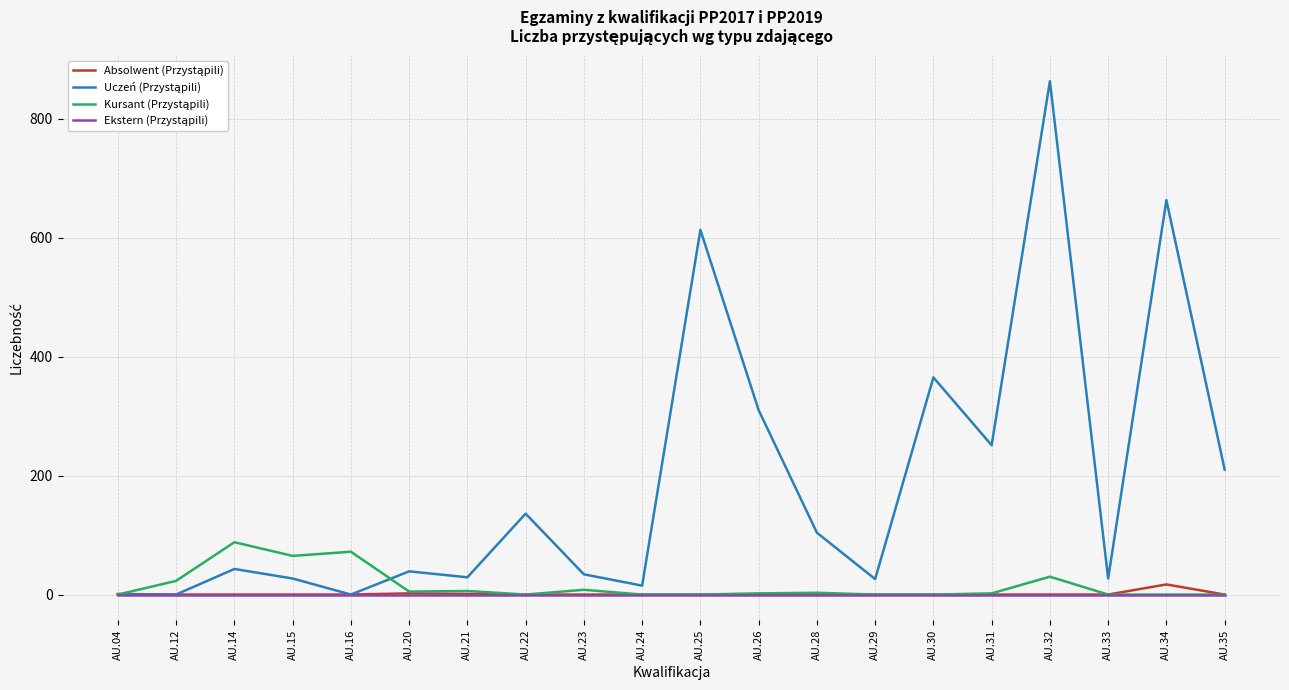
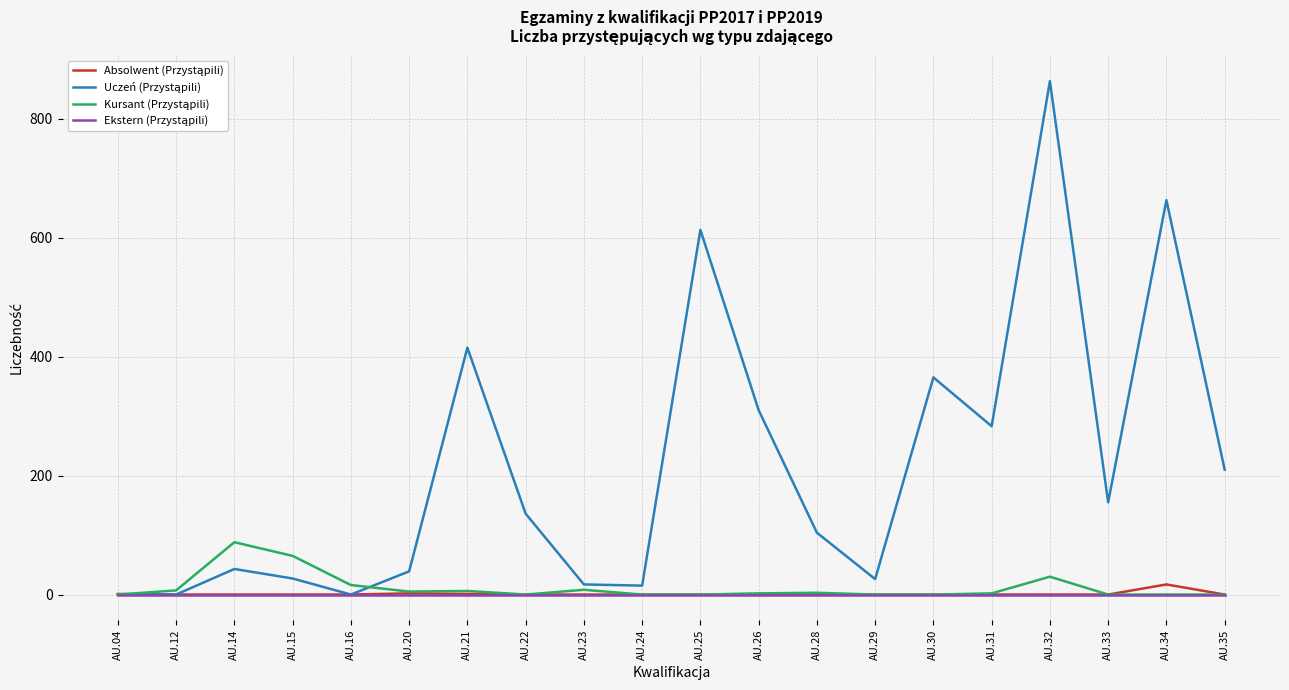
Kursant (Przystąpili), AU.12: 20 -> 10
Kursant (Przystąpili), AU.16: 70 -> 20
Uczeń (Przystąpili), AU.21: 30 -> 420
Uczeń (Przystąpili), AU.23: 30 -> 20
Uczeń (Przystąpili), AU.31: 250 -> 280
Uczeń (Przystąpili), AU.33: 30 -> 160
